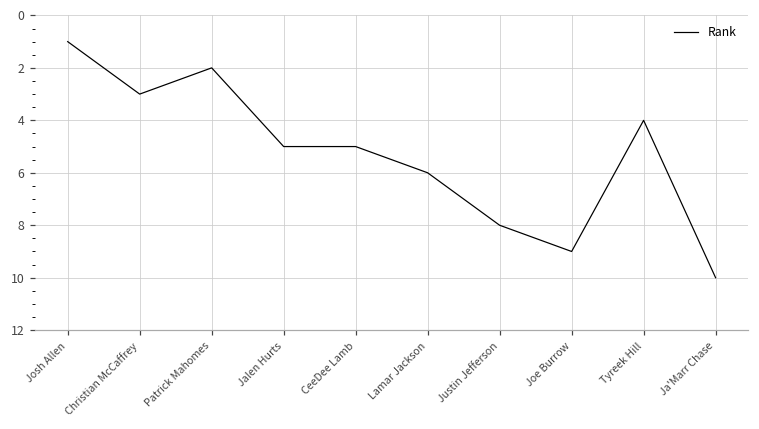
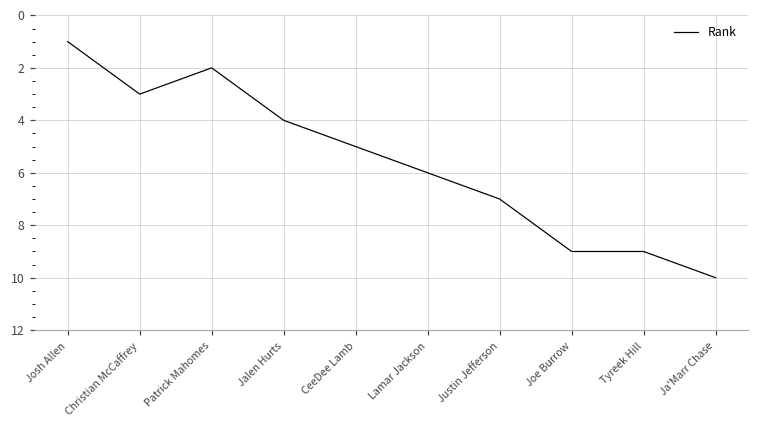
Jalen Hurts: 5 -> 4
Justin Jefferson: 8 -> 7
Tyreek Hill: 4 -> 9
